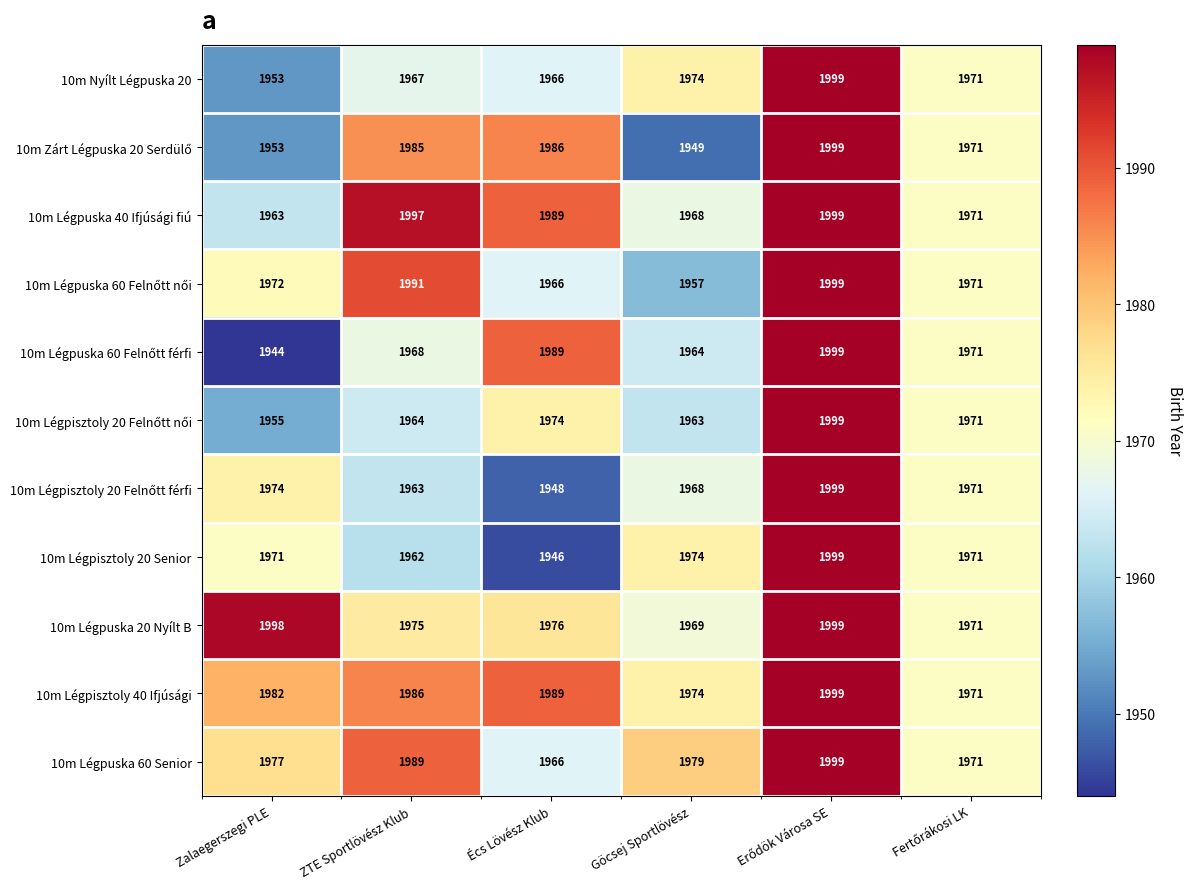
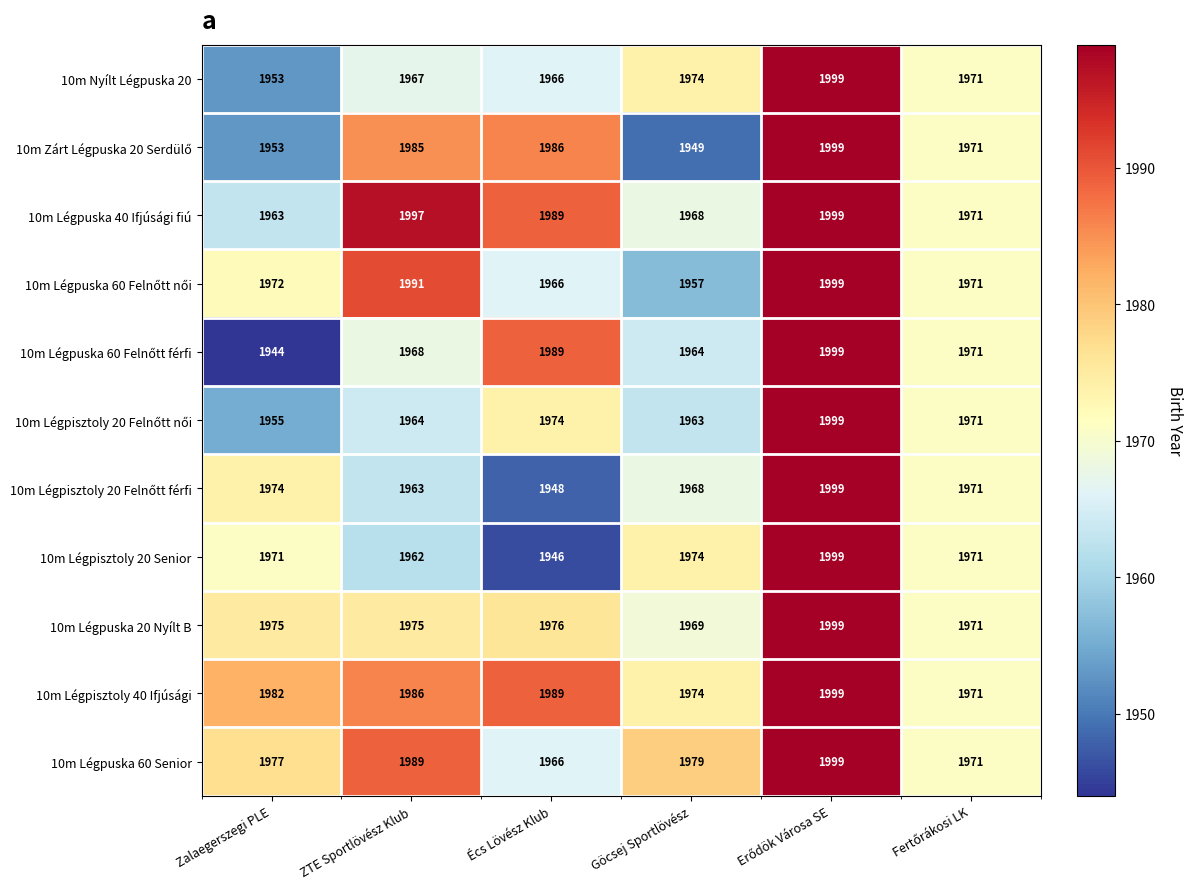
10m Légpuska 20 Nyílt B, Zalaegerszegi PLE: 1998 -> 1975
